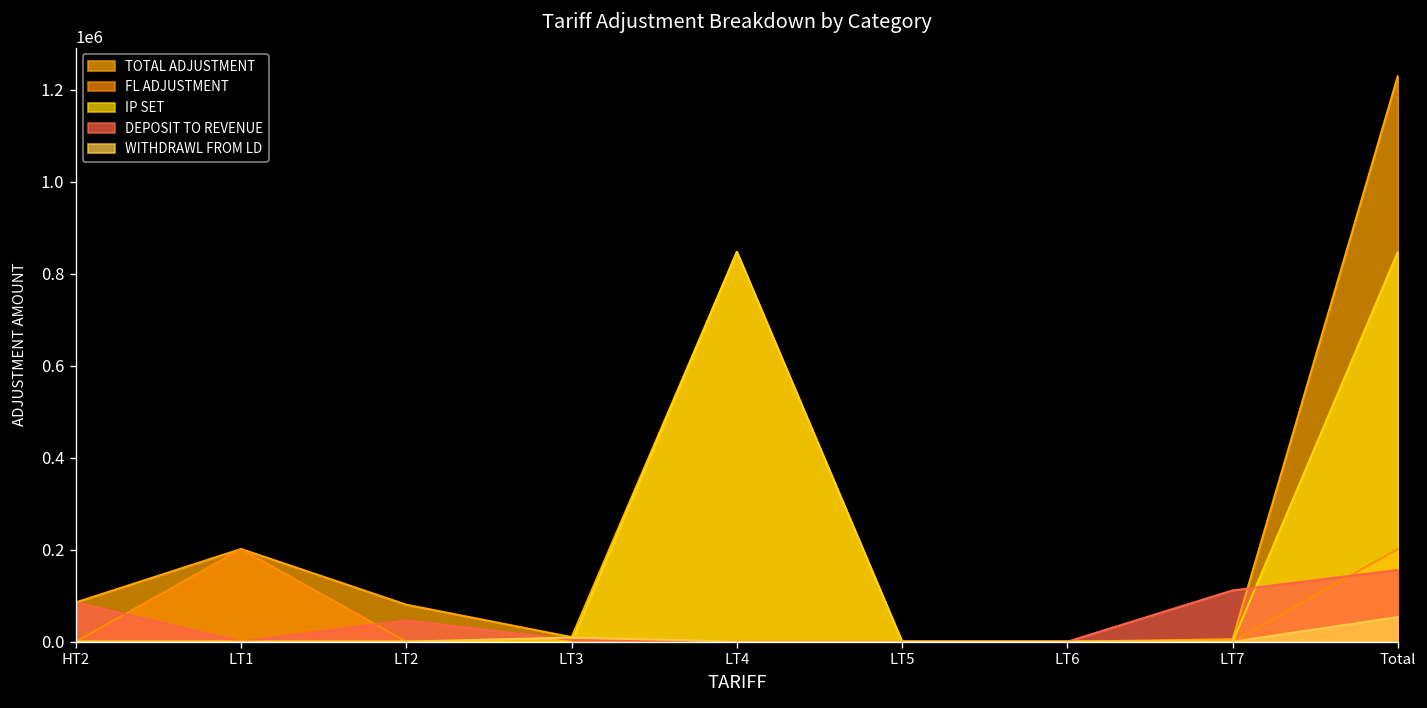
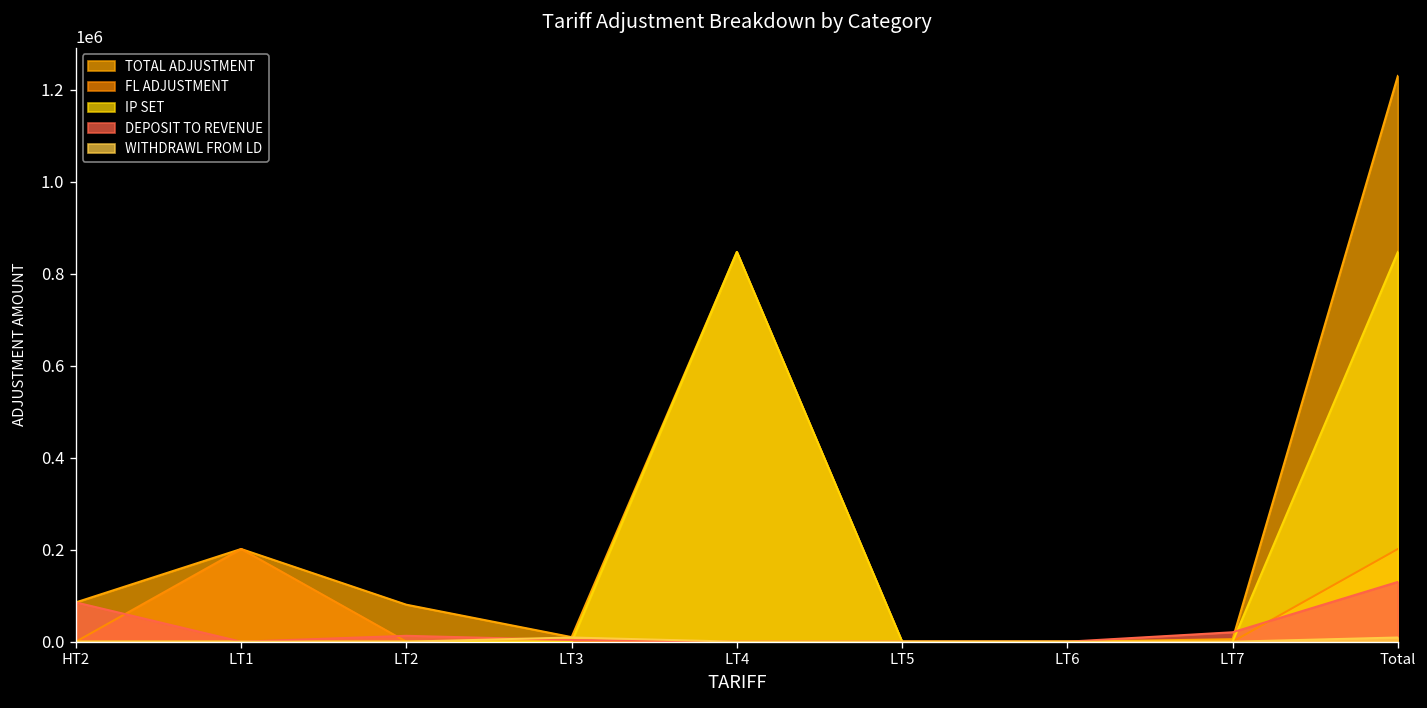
DEPOSIT TO REVENUE, LT2: 50000 -> 10000
DEPOSIT TO REVENUE, LT7: 110000 -> 20000
DEPOSIT TO REVENUE, Total: 160000 -> 130000
WITHDRAWL FROM LD, Total: 50000 -> 10000
